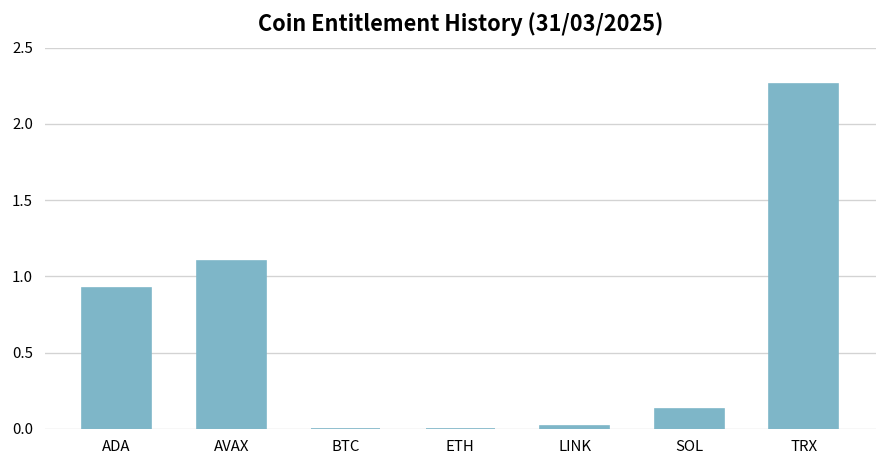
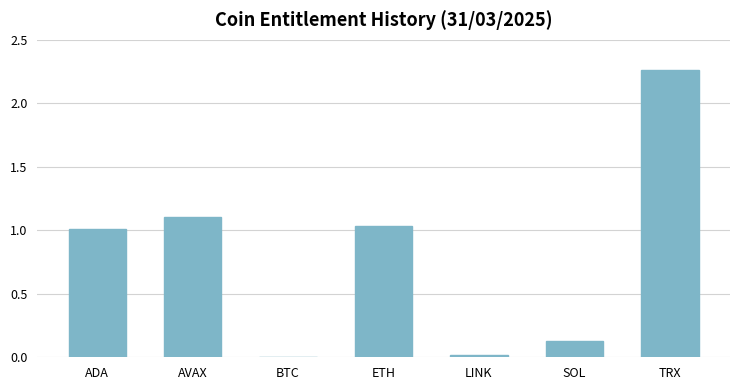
ADA: 0.93 -> 1.01
ETH: 0.00 -> 1.03
